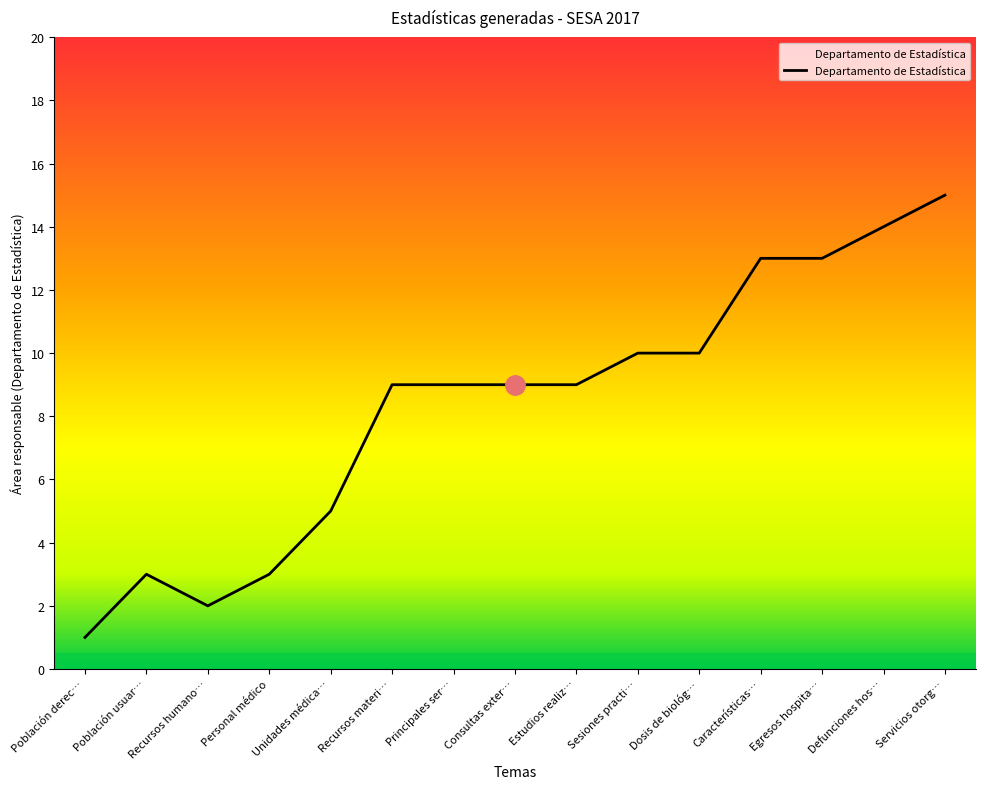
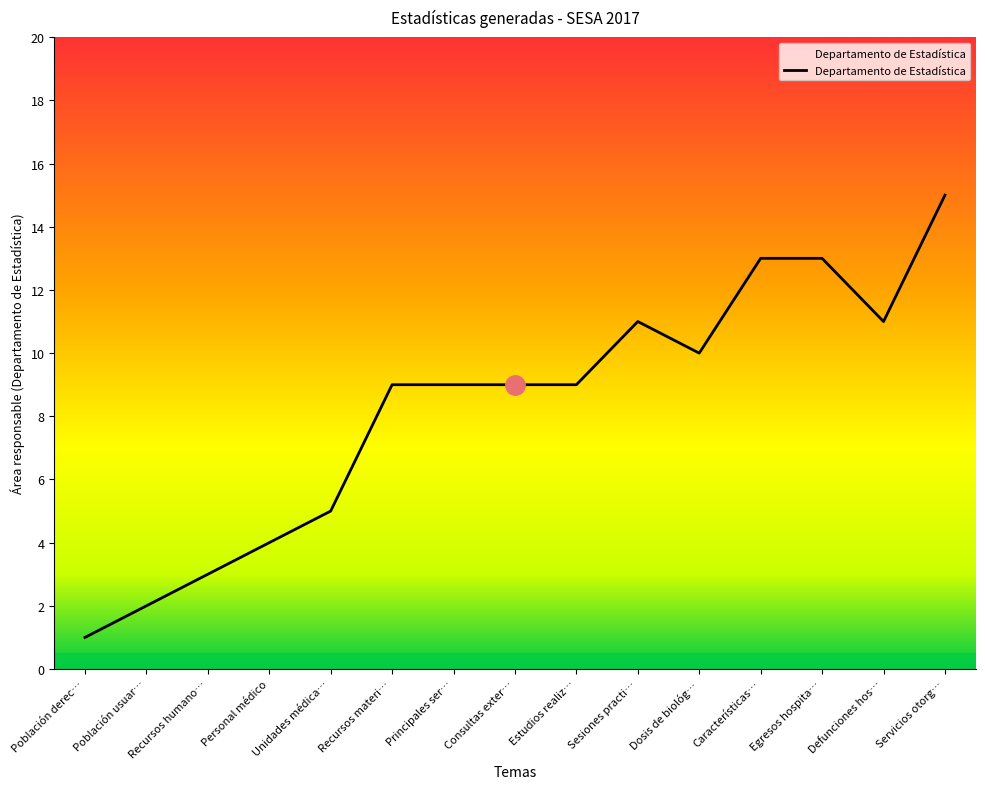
Departamento de Estadística, Población usuar…: 3 -> 2
Departamento de Estadística, Recursos humano…: 2 -> 3
Departamento de Estadística, Personal médico: 3 -> 4
Departamento de Estadística, Sesiones practi…: 10 -> 11
Departamento de Estadística, Defunciones hos…: 14 -> 11
